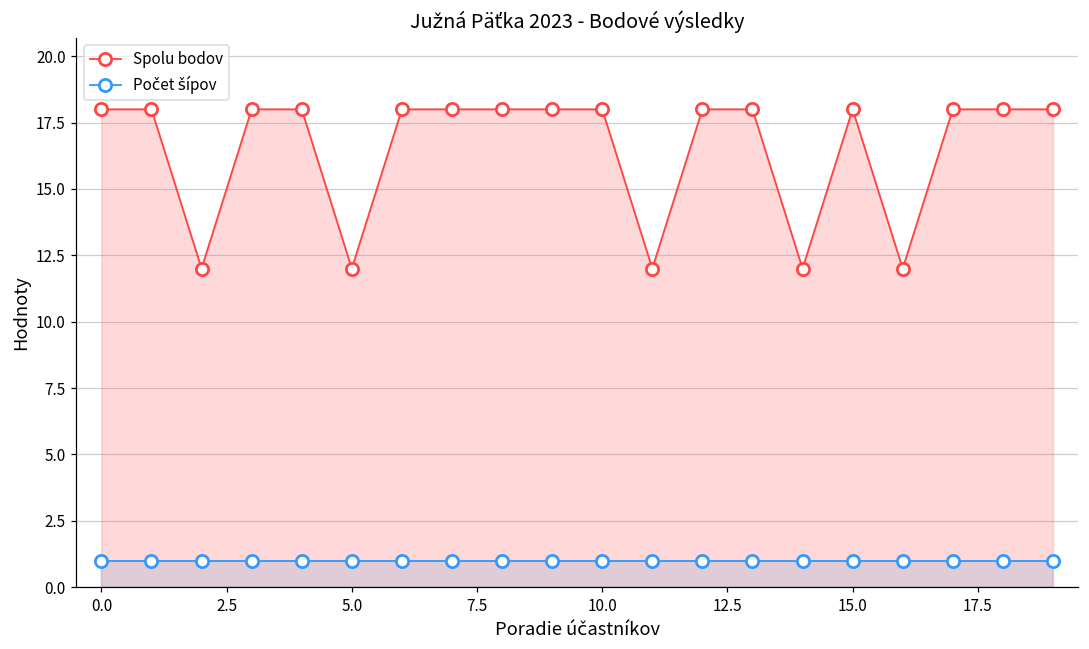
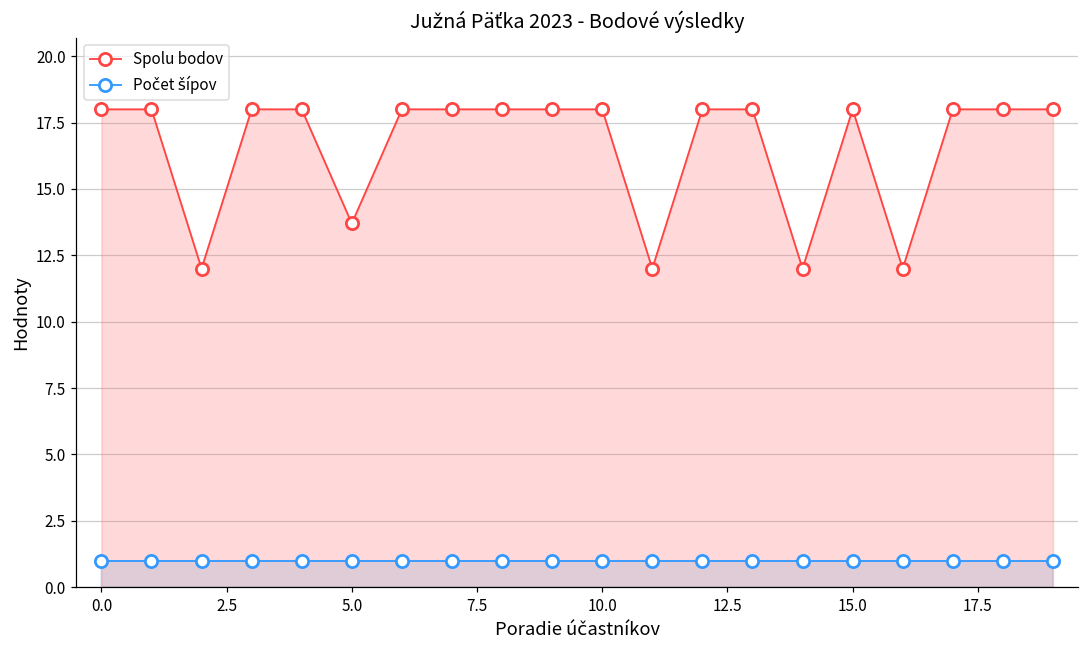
Spolu bodov, 5.0: 12.0 -> 13.7
